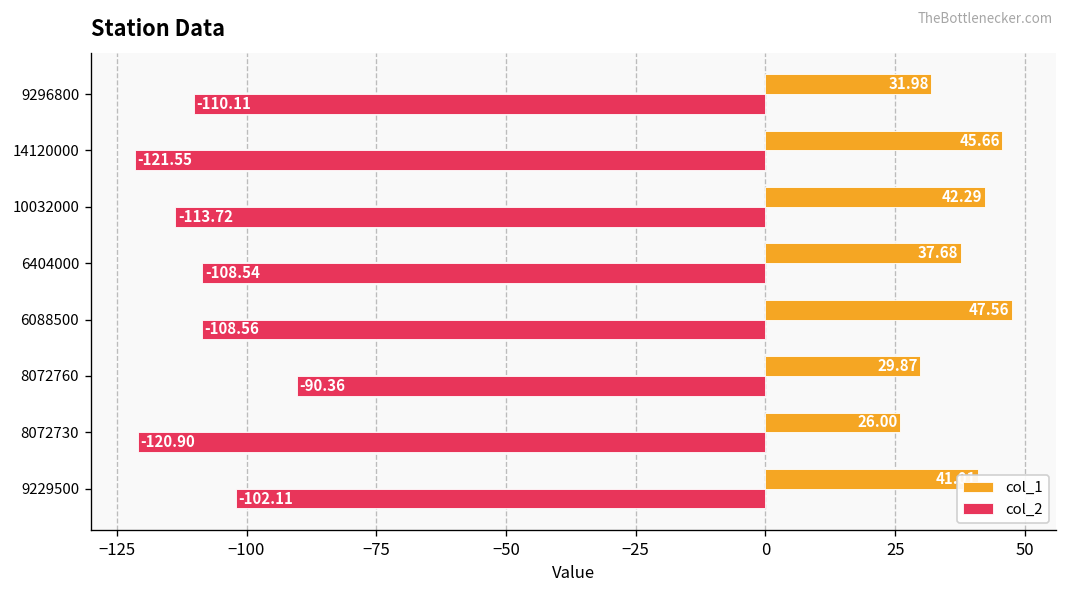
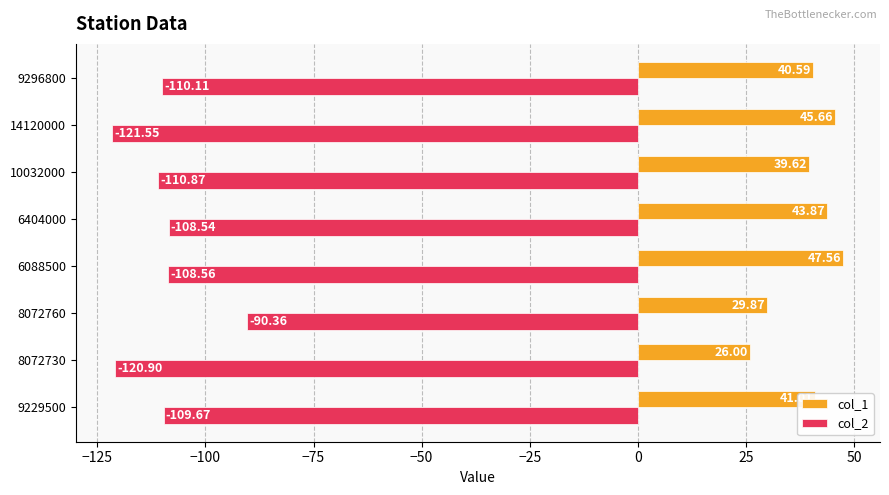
col_1, 9296800: 31.98 -> 40.59
col_1, 10032000: 42.29 -> 39.62
col_2, 10032000: -113.72 -> -110.87
col_1, 6404000: 37.68 -> 43.87
col_2, 9229500: -102.11 -> -109.67
